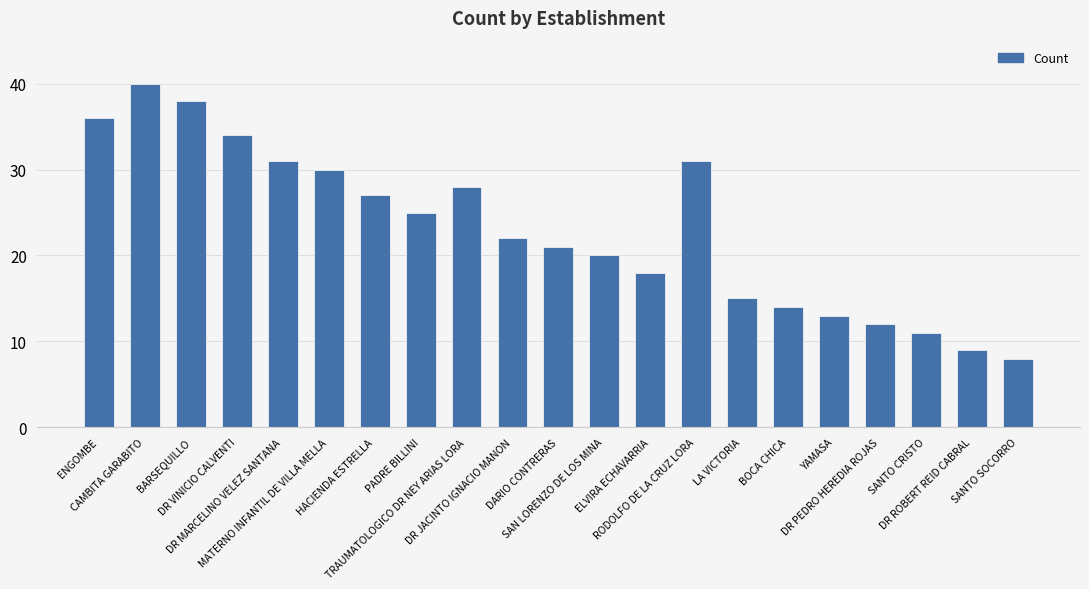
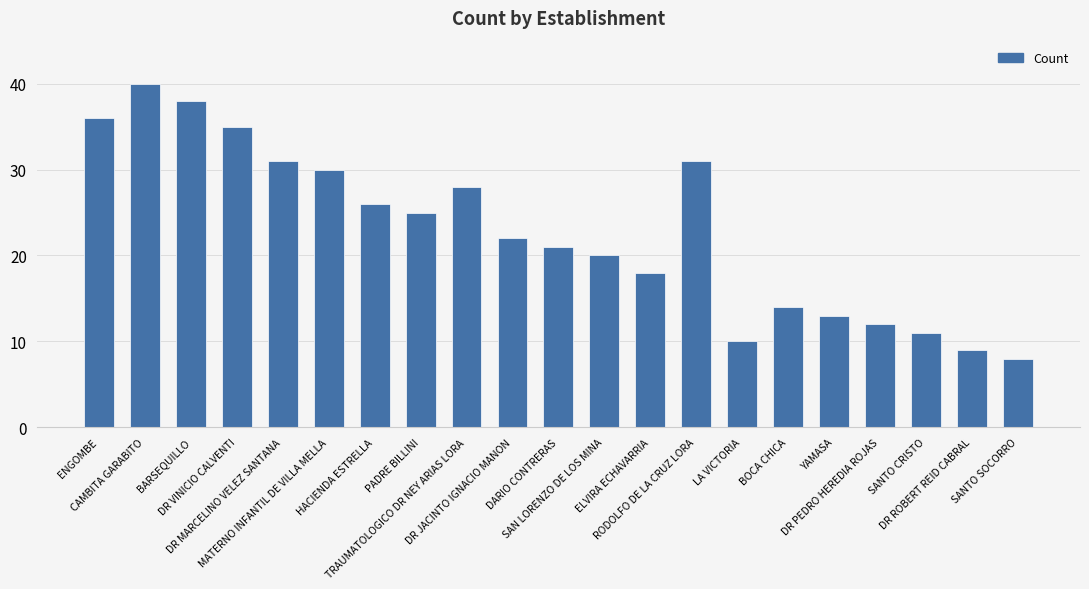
DR VINICIO CALVENTI: 34 -> 35
HACIENDA ESTRELLA: 27 -> 26
LA VICTORIA: 15 -> 10
